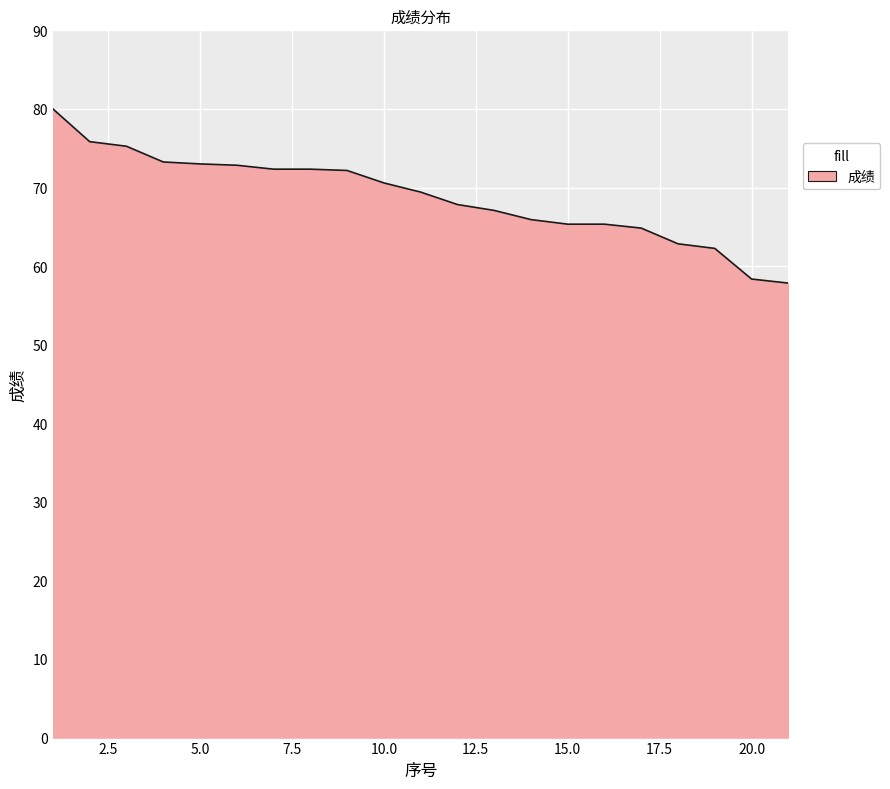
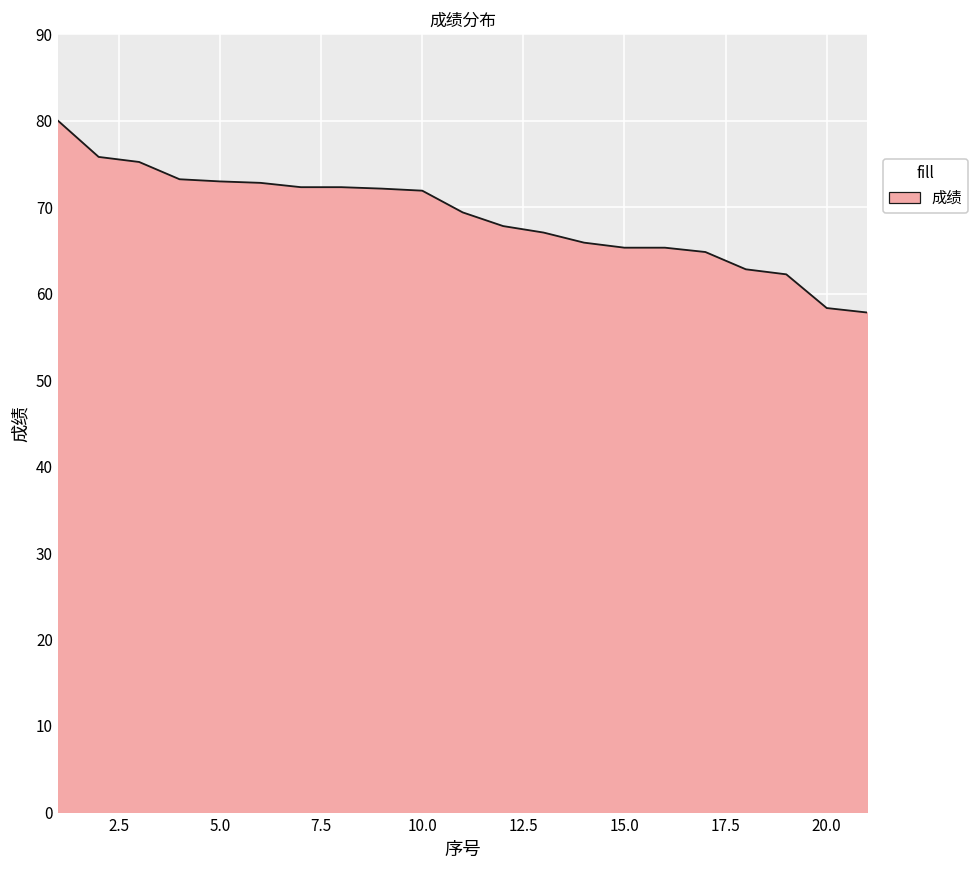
10.0: 71 -> 72
